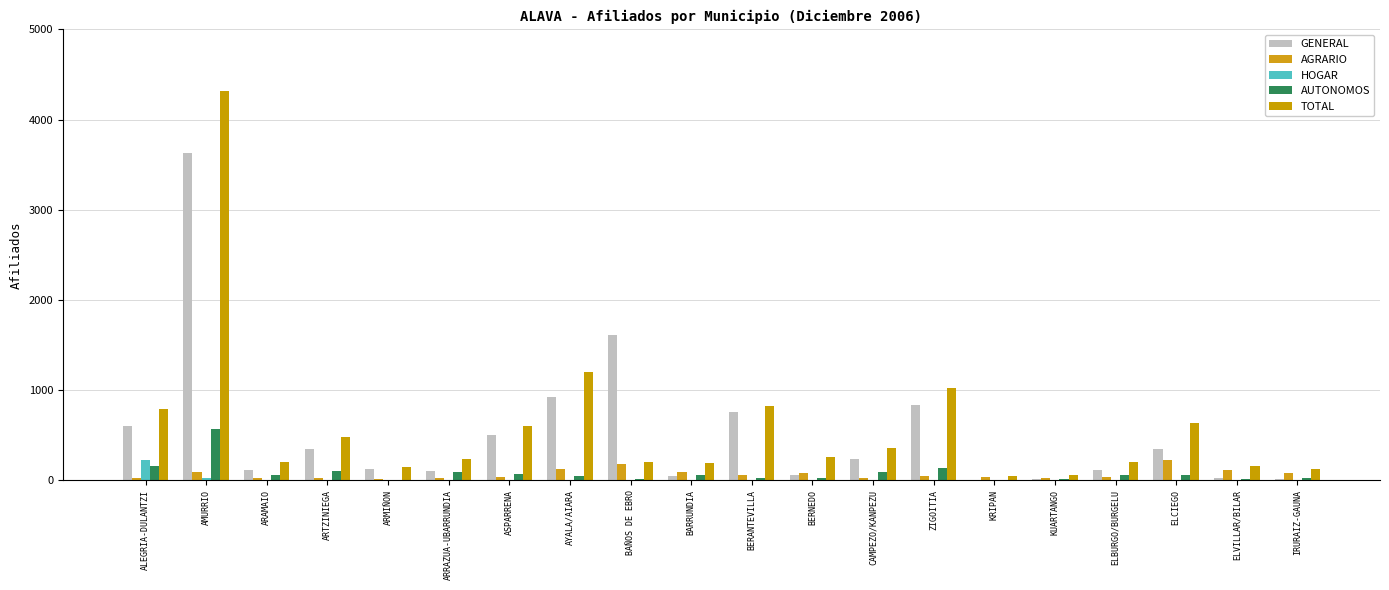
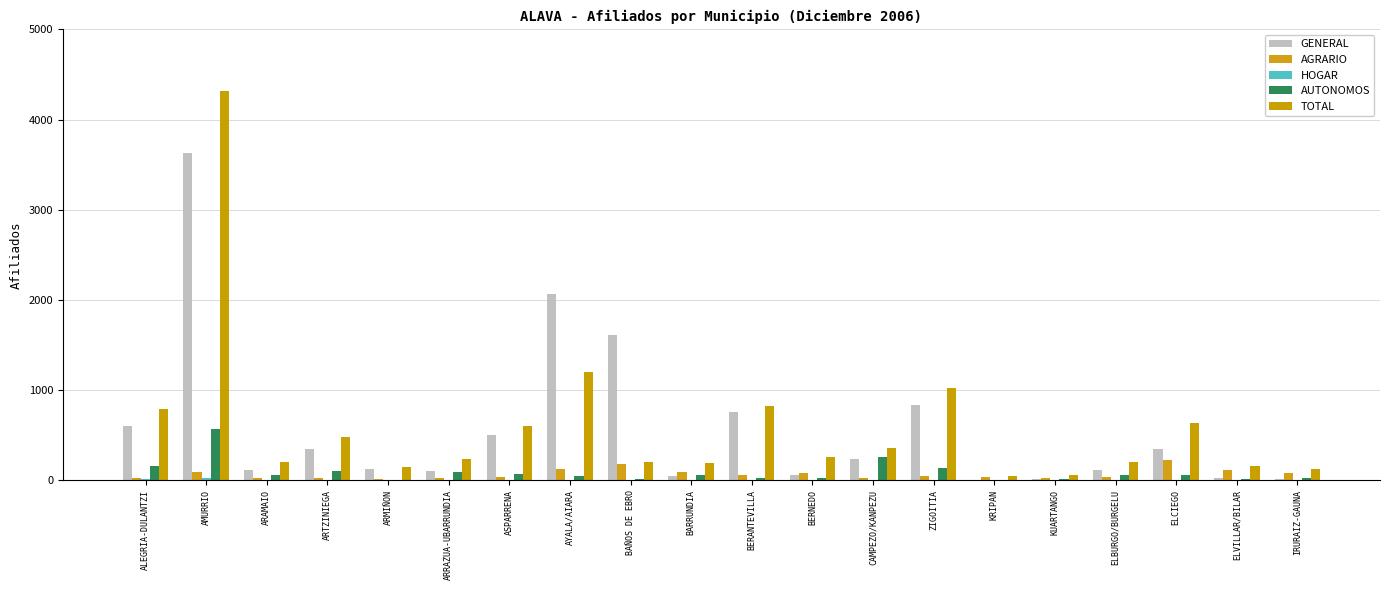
HOGAR, ALEGRIA-DULANTZI: 200 -> 0
GENERAL, AYALA/AIARA: 900 -> 2100
AUTONOMOS, CAMPEZO/KANPEZU: 100 -> 300
